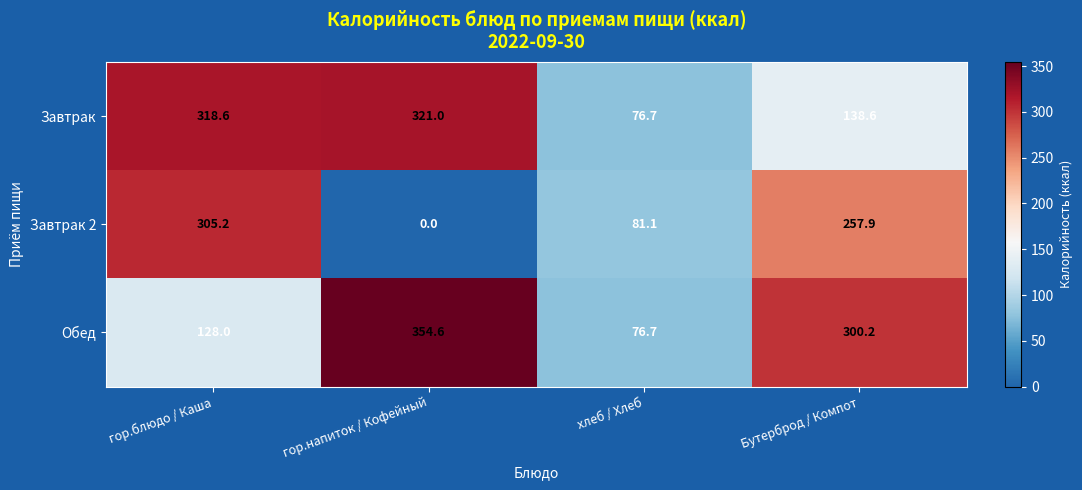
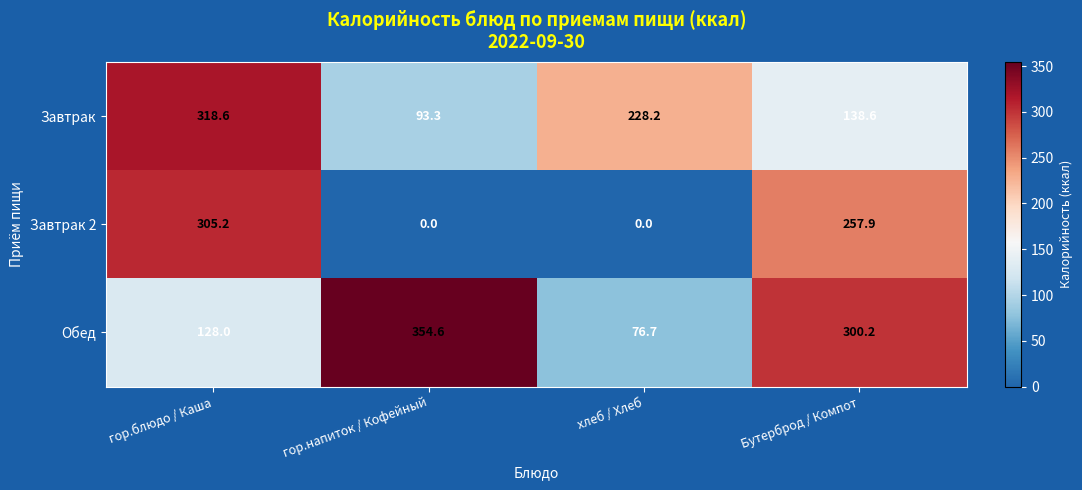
Завтрак, гор.напиток / Кофейный: 321.0 -> 93.3
Завтрак, хлеб / Хлеб: 76.7 -> 228.2
Завтрак 2, хлеб / Хлеб: 81.1 -> 0.0
